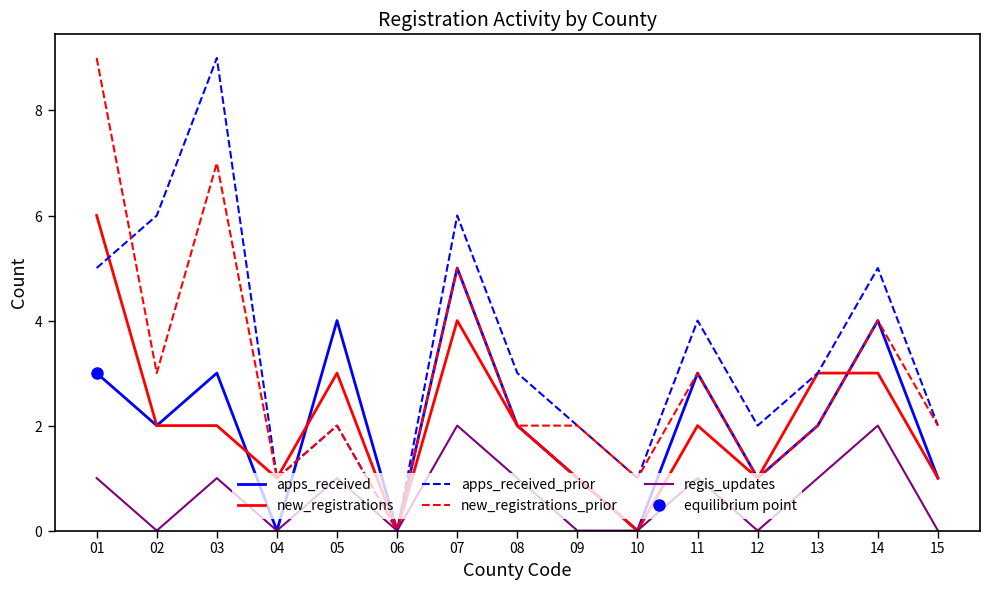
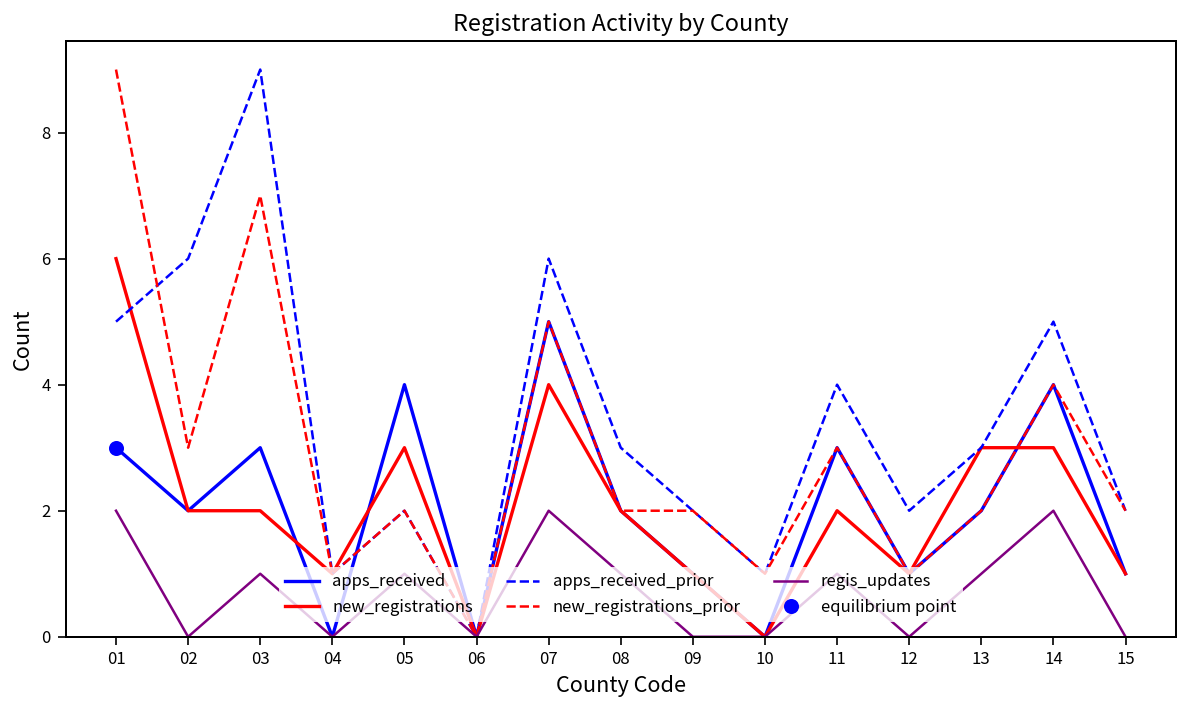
regis_updates, 01: 1 -> 2
